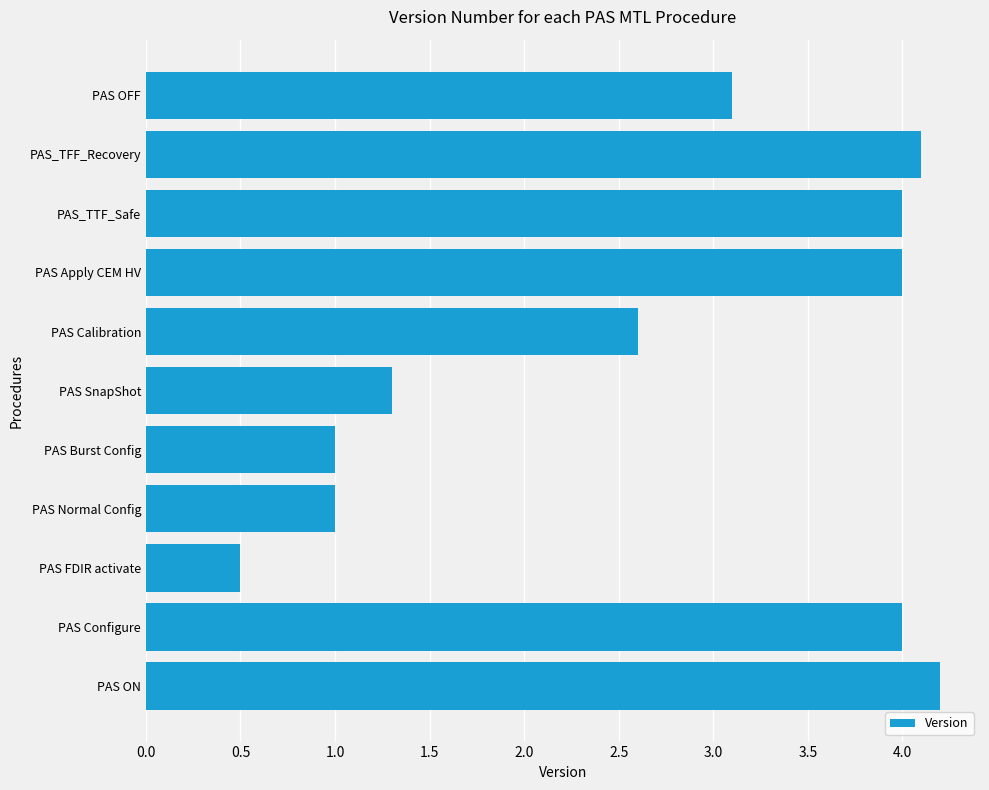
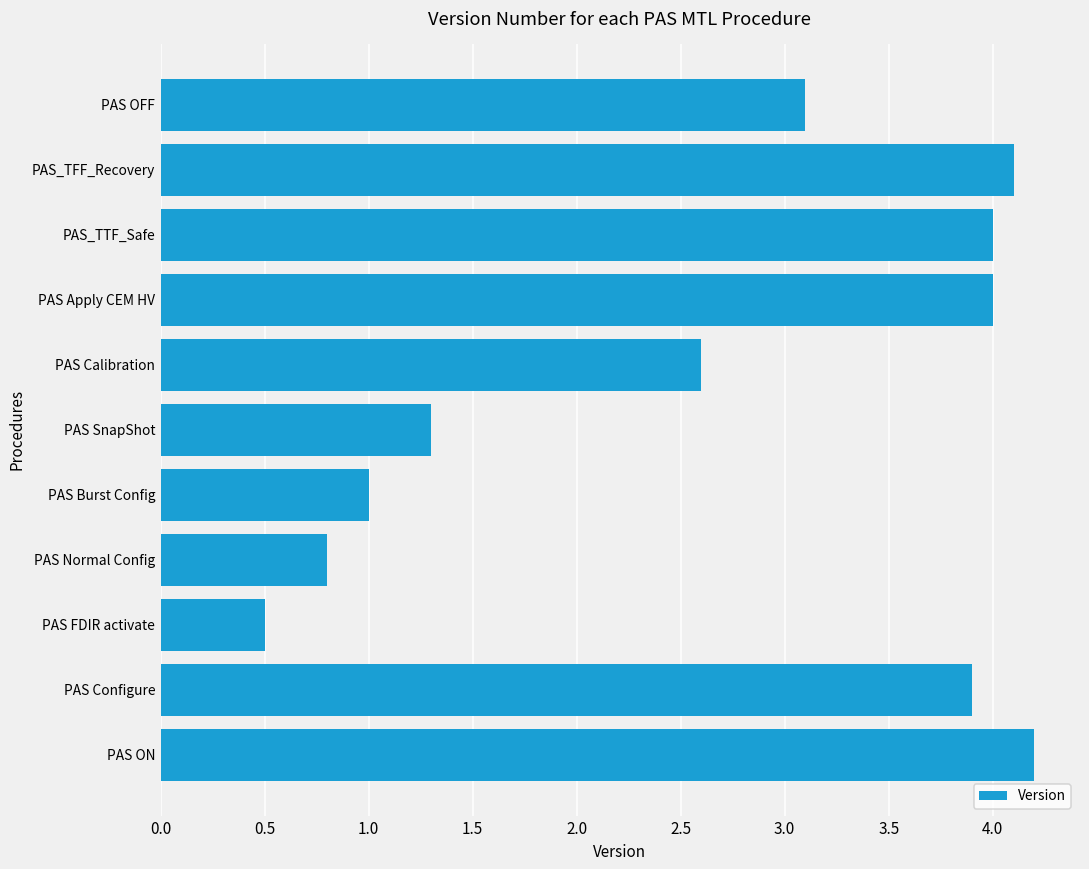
PAS Normal Config: 1.0 -> 0.8
PAS Configure: 4.0 -> 3.9
